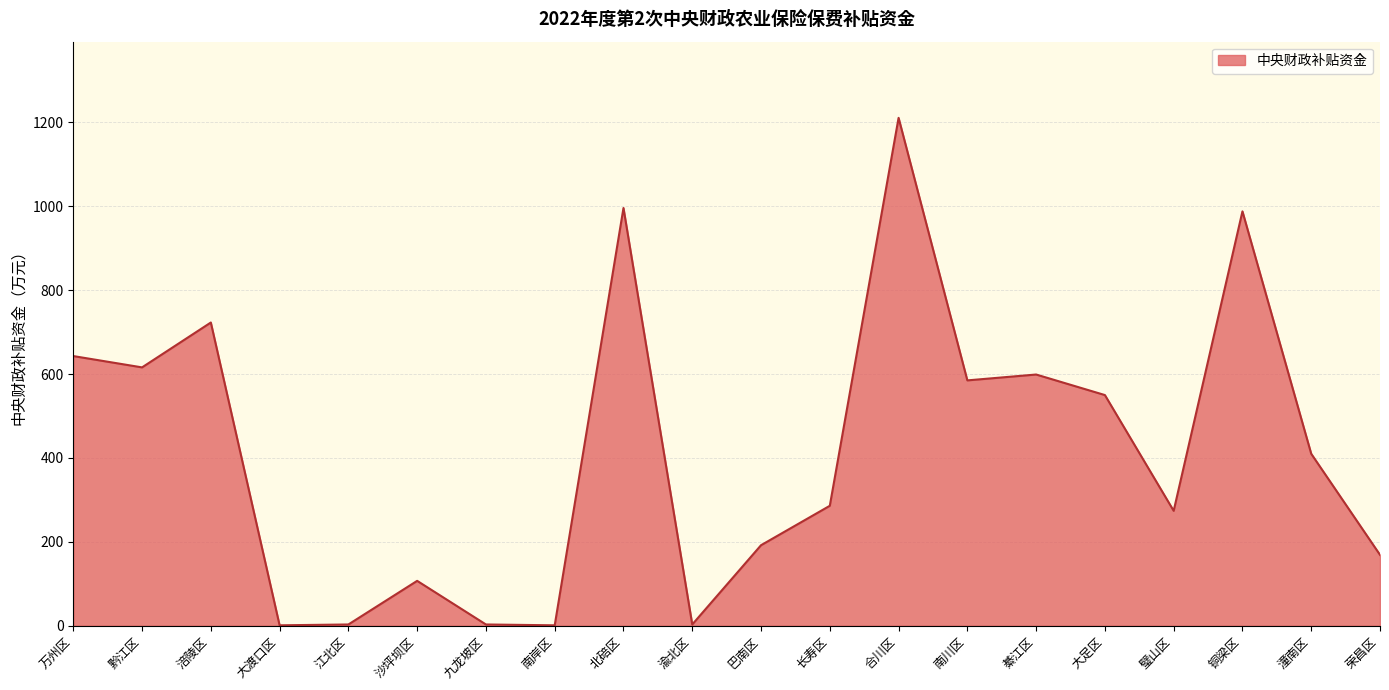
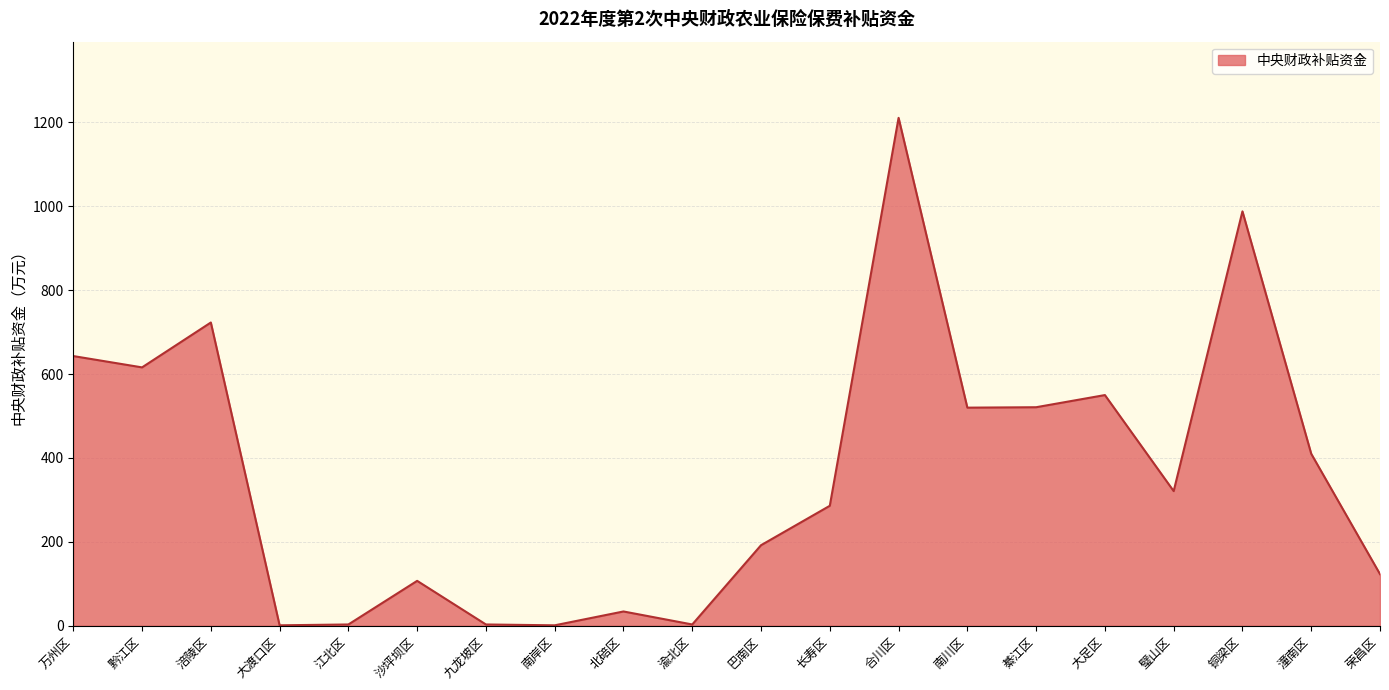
北碚区: 1000 -> 30
南川区: 590 -> 520
綦江区: 600 -> 520
璧山区: 270 -> 320
荣昌区: 170 -> 120
